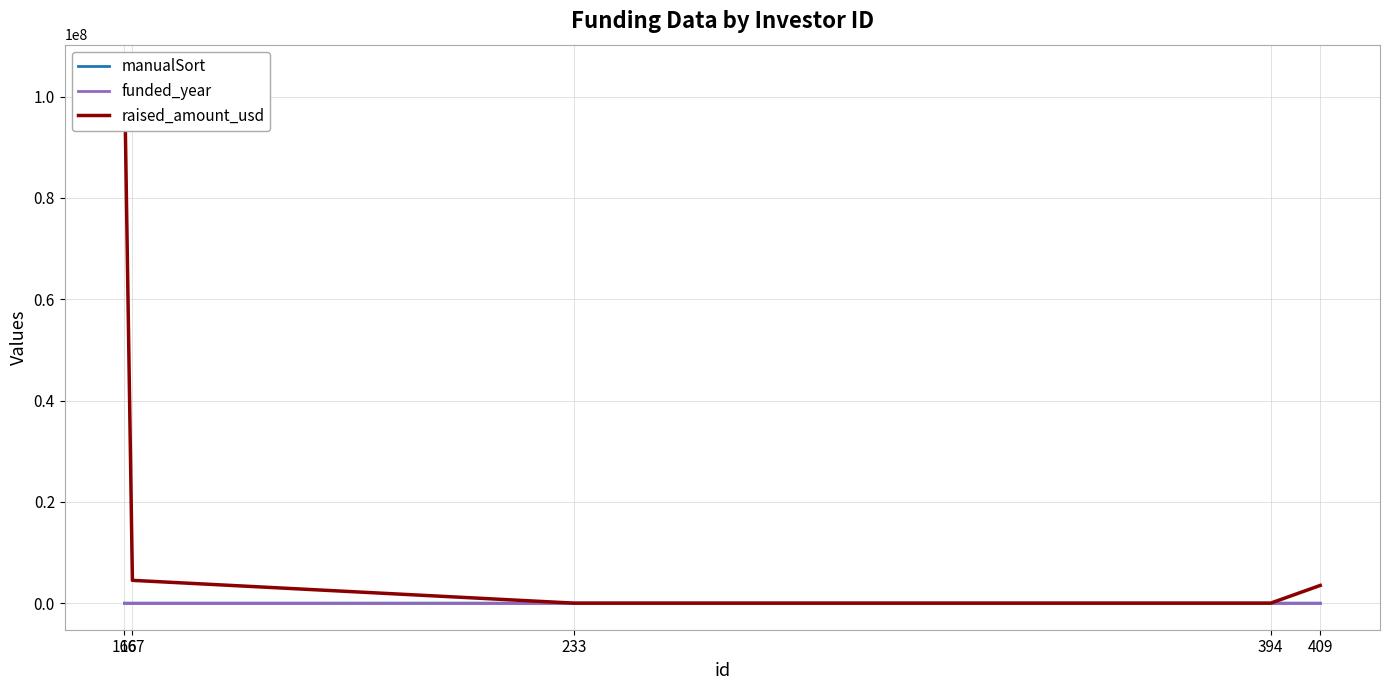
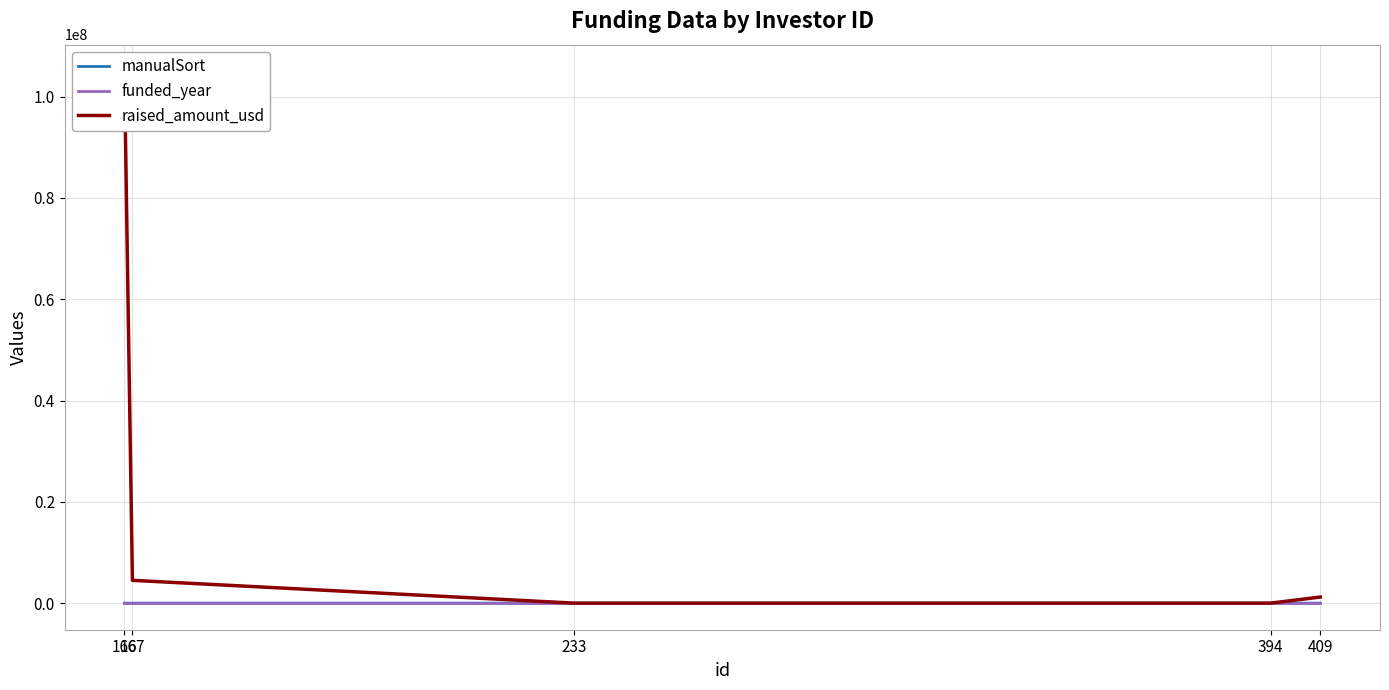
raised_amount_usd, 409: 3000000 -> 1000000
